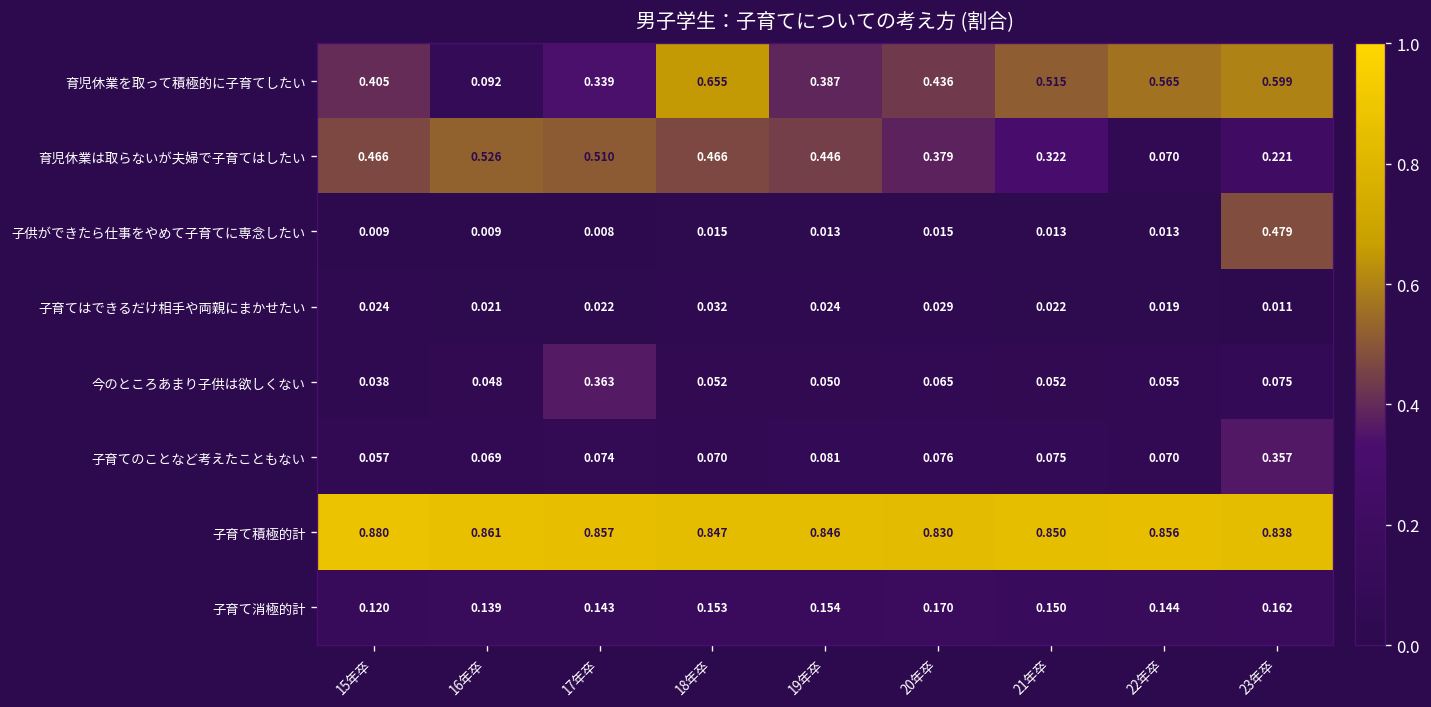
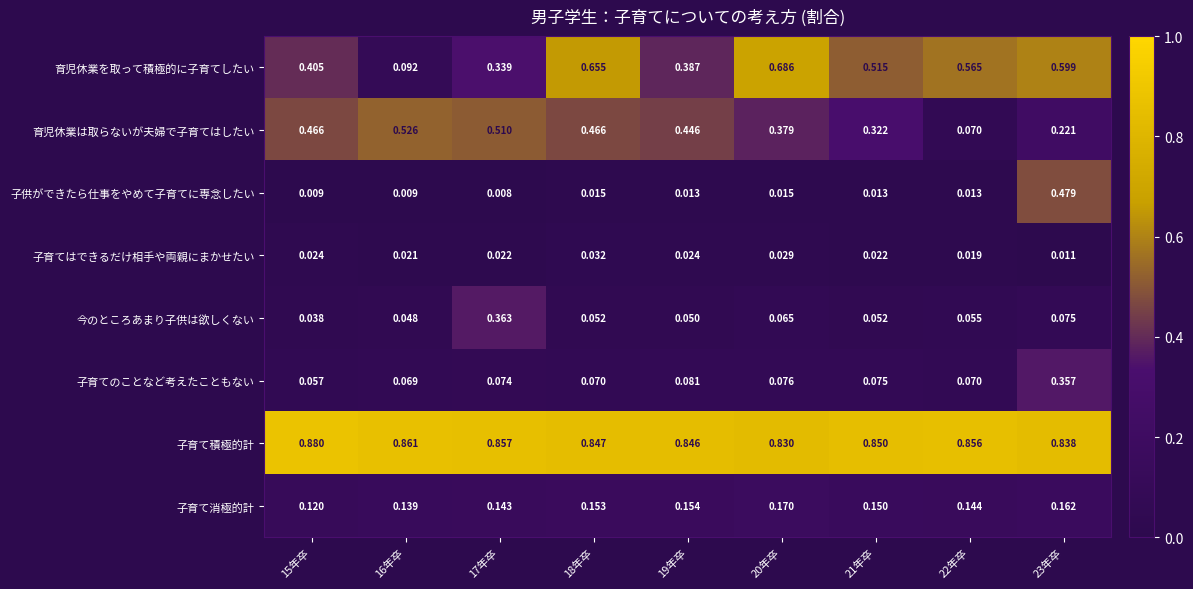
育児休業を取って積極的に子育てしたい, 20年卒: 0.436 -> 0.686
